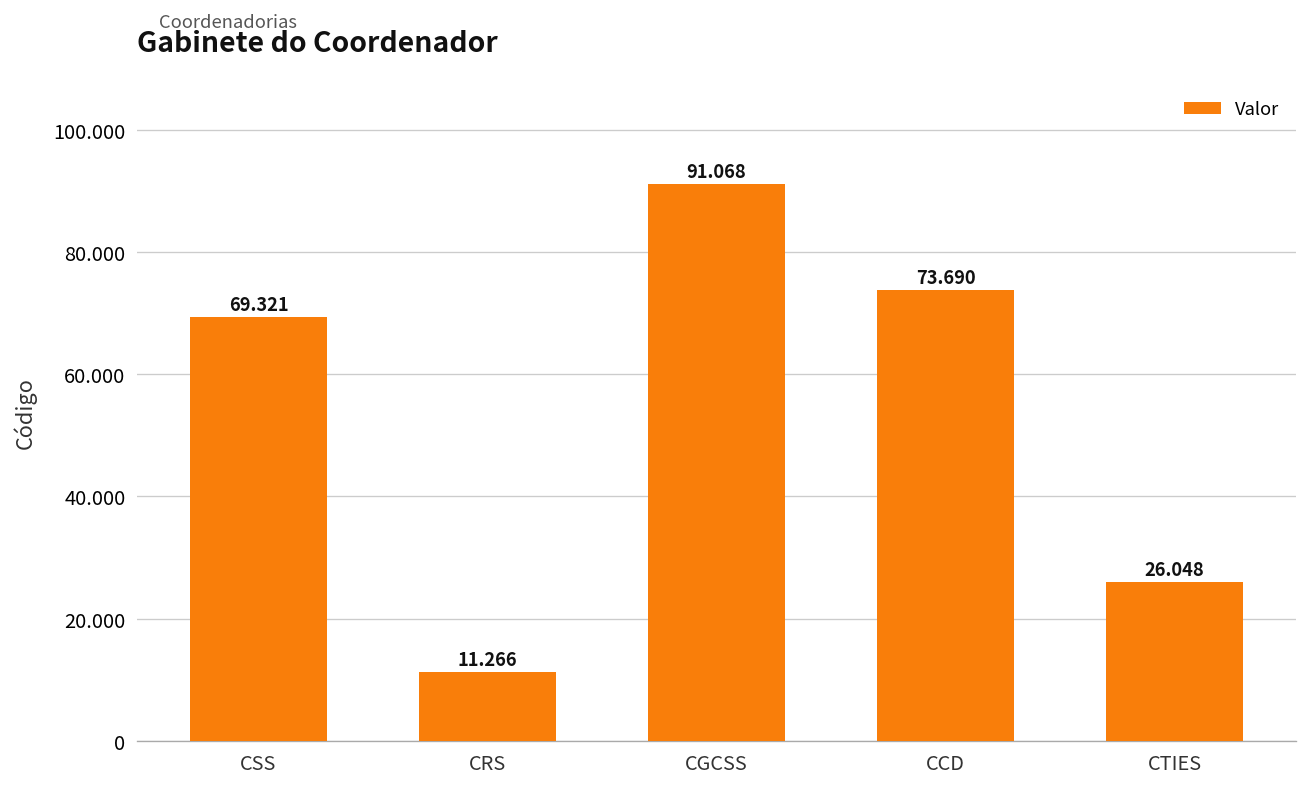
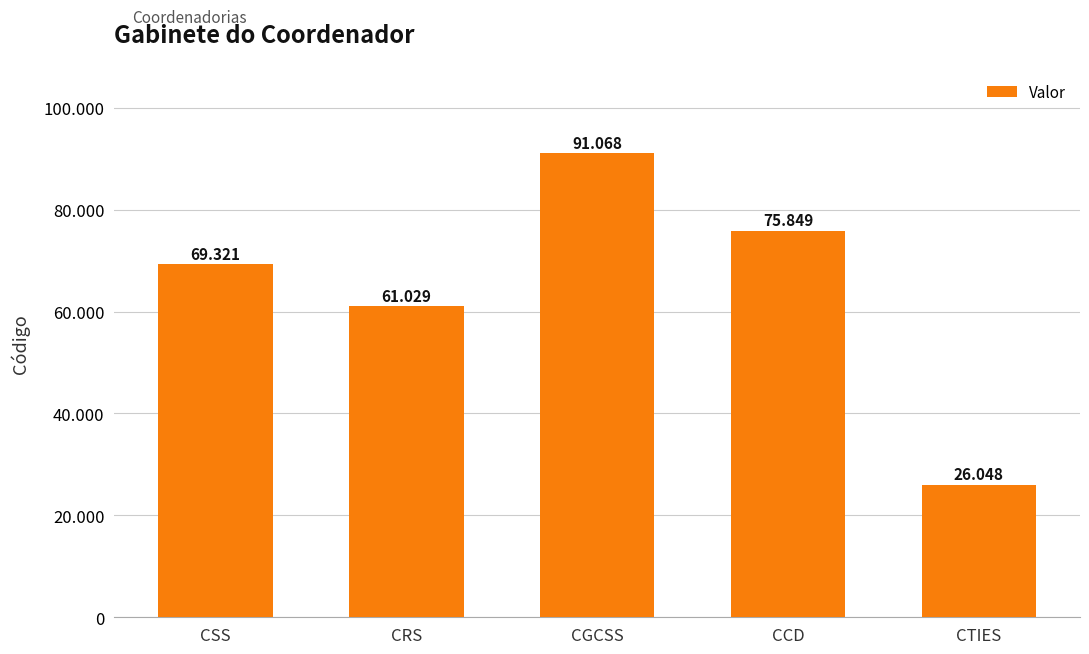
CRS: 11.266 -> 61.029
CCD: 73.690 -> 75.849
